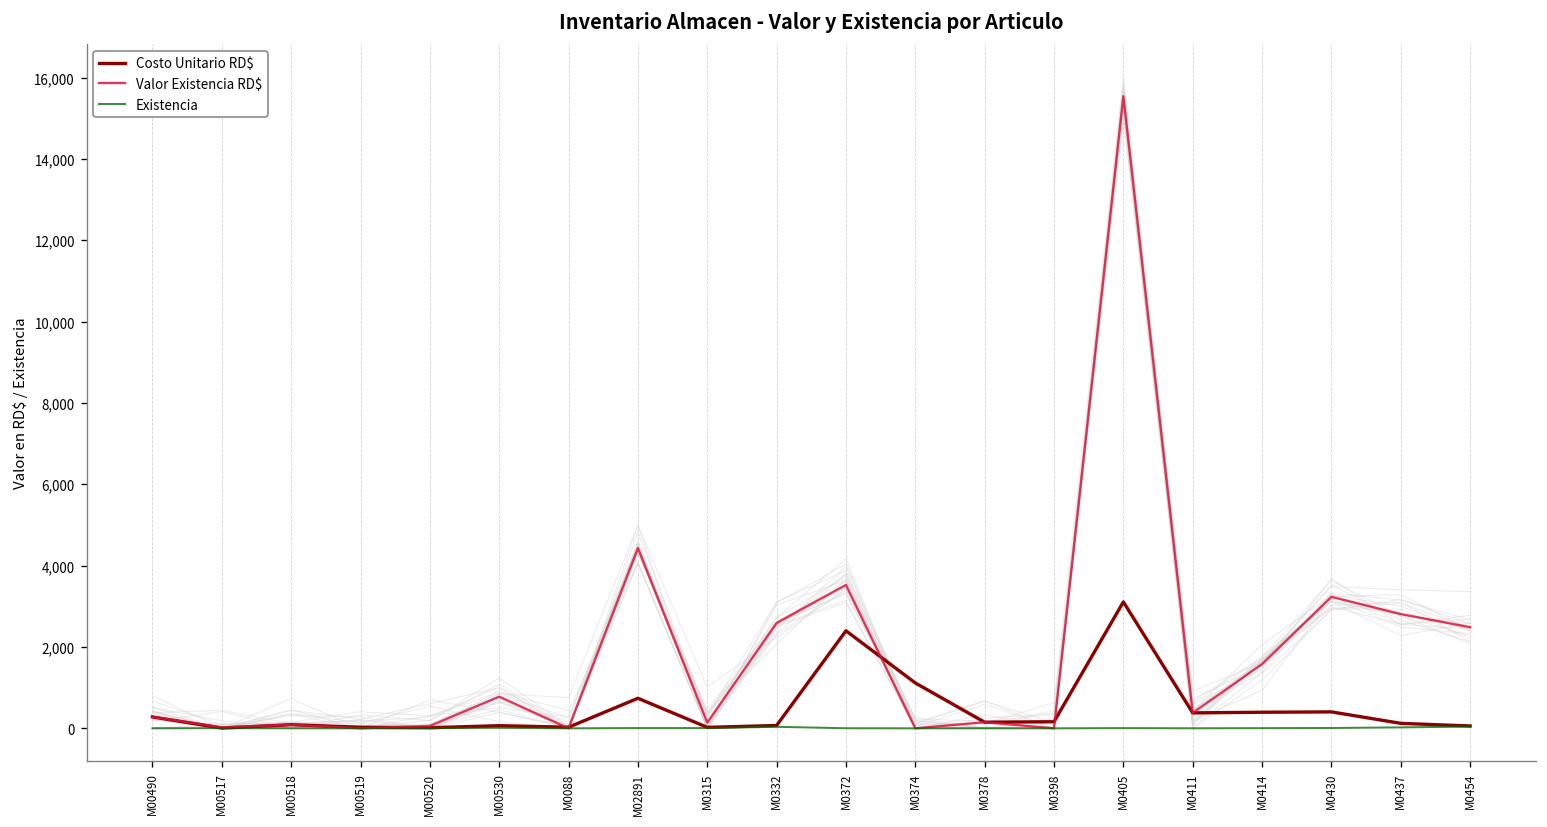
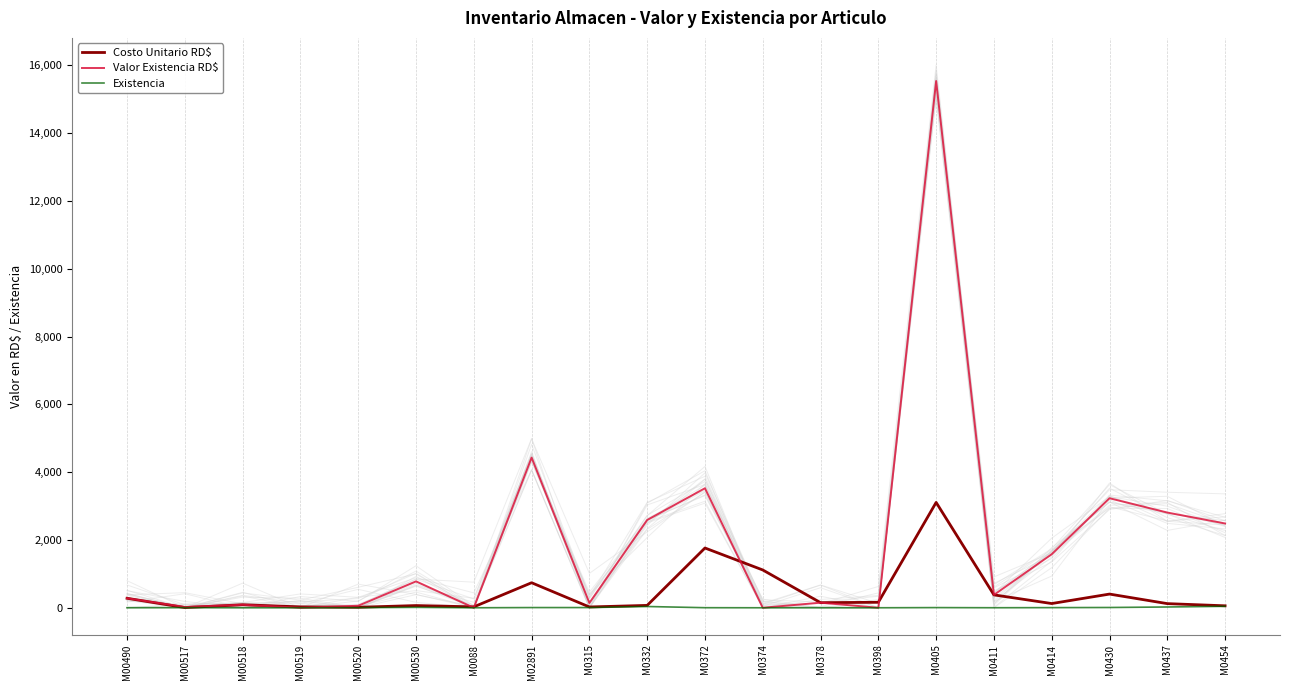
Costo Unitario RD$, M0372: 2,400 -> 1,800
Costo Unitario RD$, M0414: 400 -> 100
